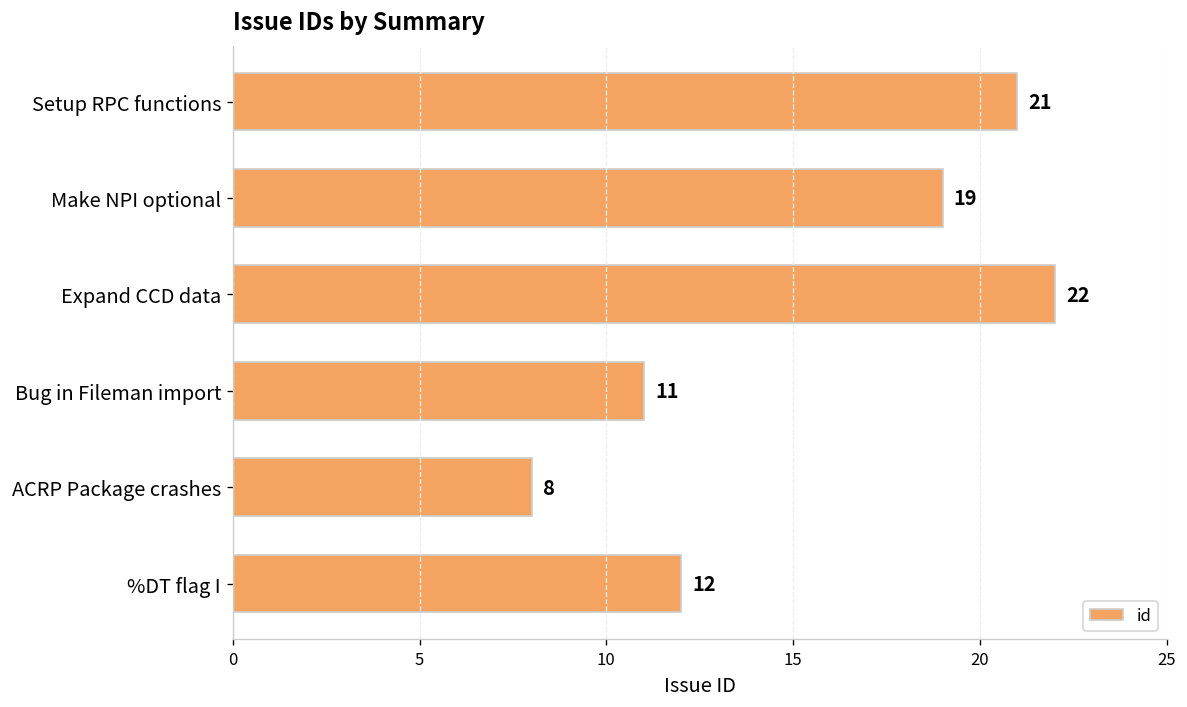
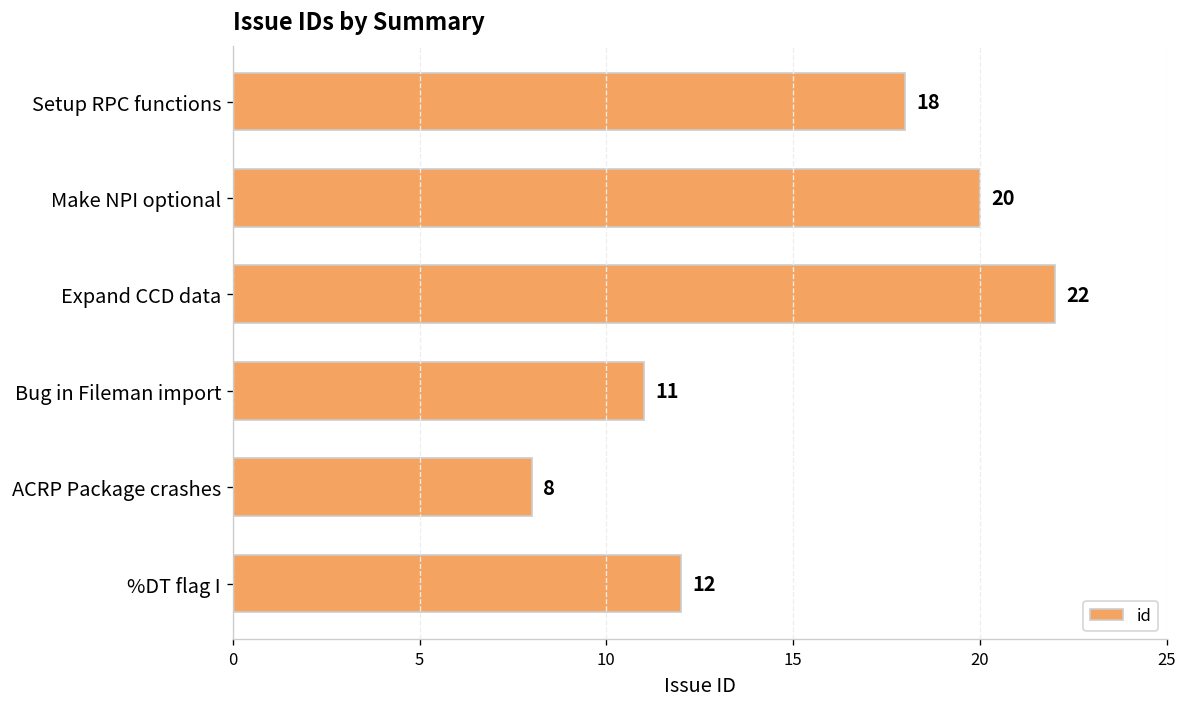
Setup RPC functions: 21 -> 18
Make NPI optional: 19 -> 20
